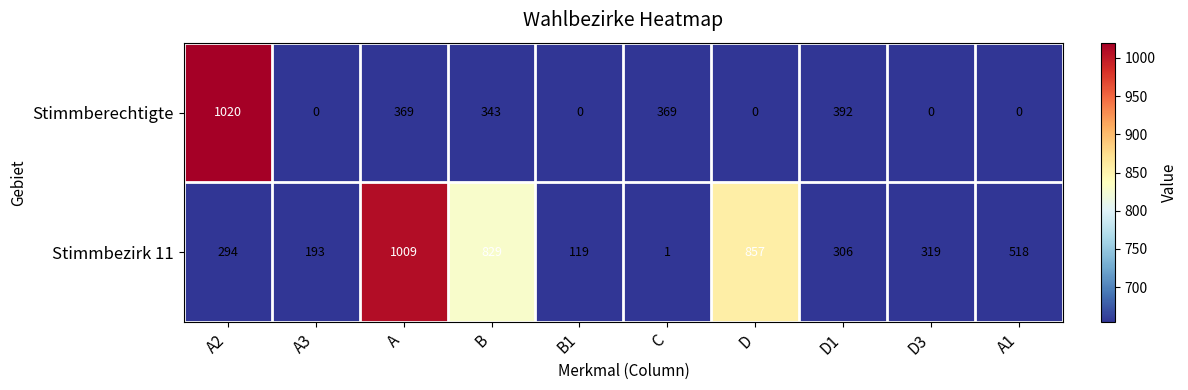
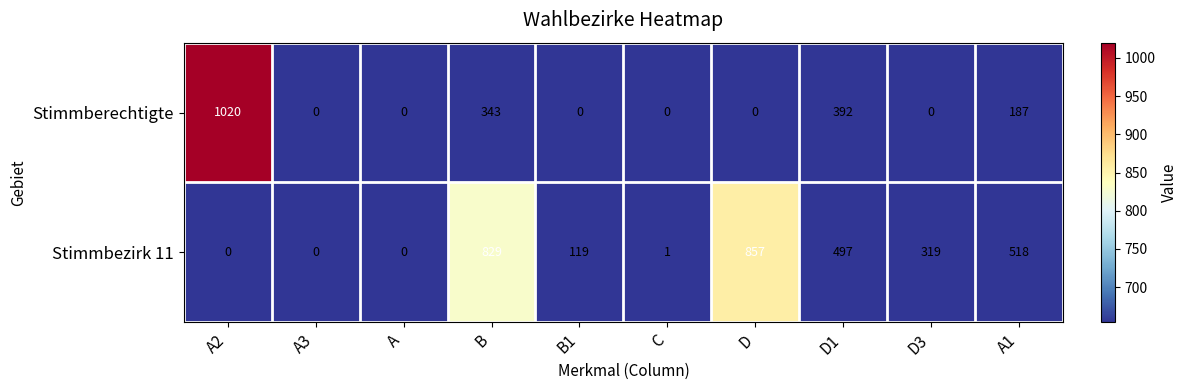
Stimmberechtigte, A: 369 -> 0
Stimmberechtigte, C: 369 -> 0
Stimmberechtigte, A1: 0 -> 187
Stimmbezirk 11, A2: 294 -> 0
Stimmbezirk 11, A3: 193 -> 0
Stimmbezirk 11, A: 1009 -> 0
Stimmbezirk 11, D1: 306 -> 497
